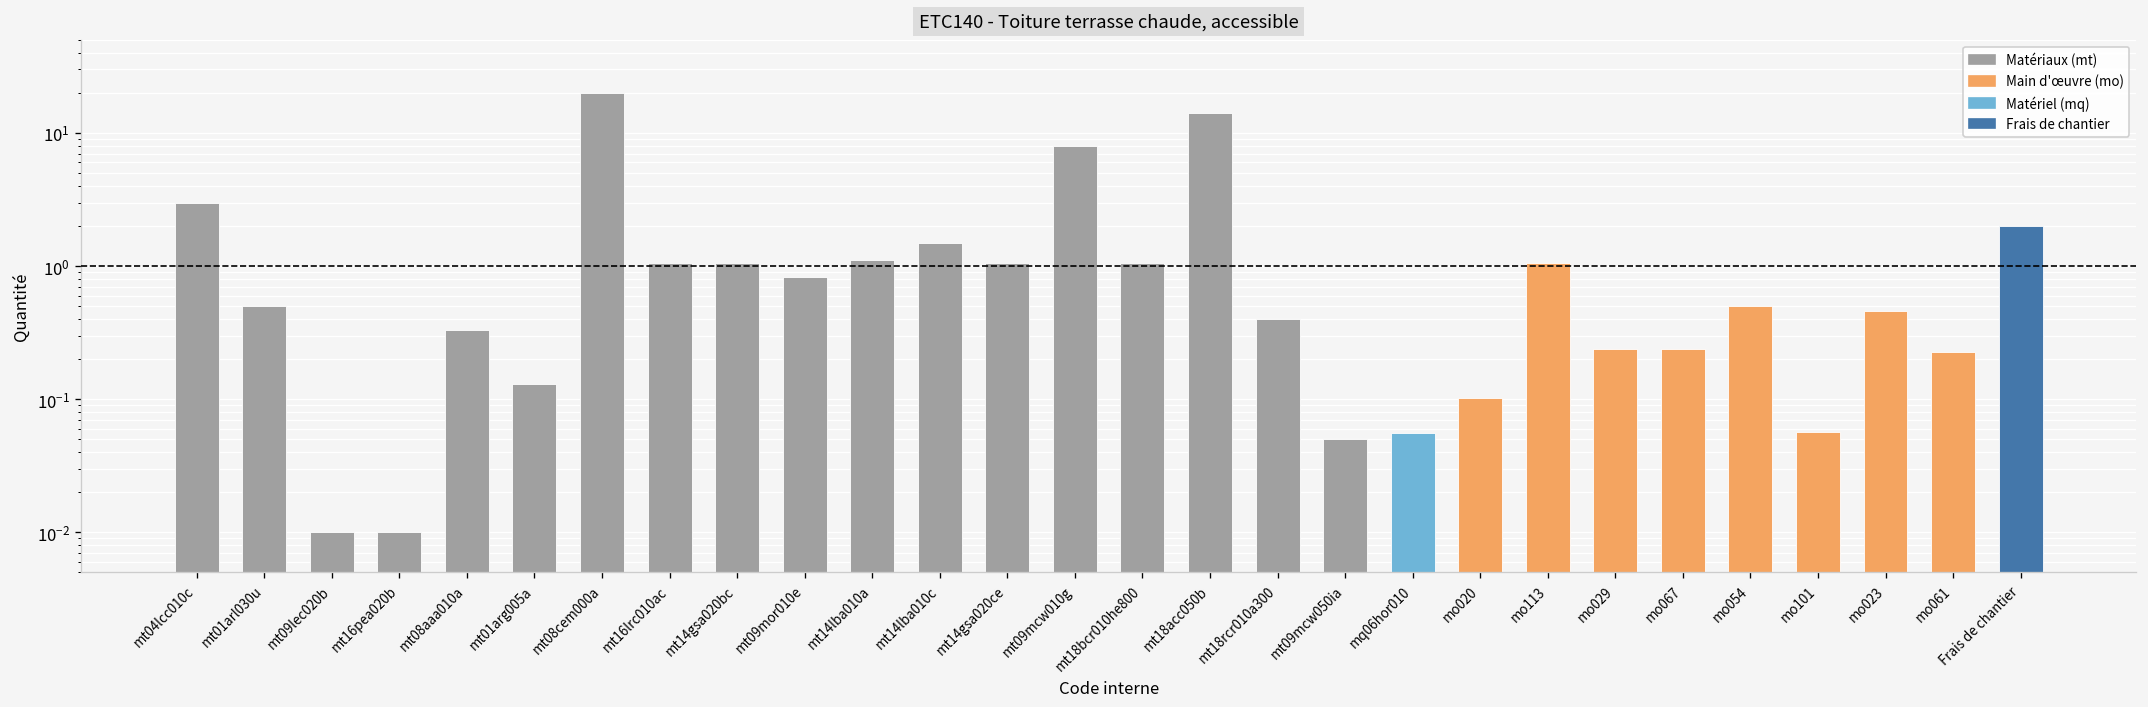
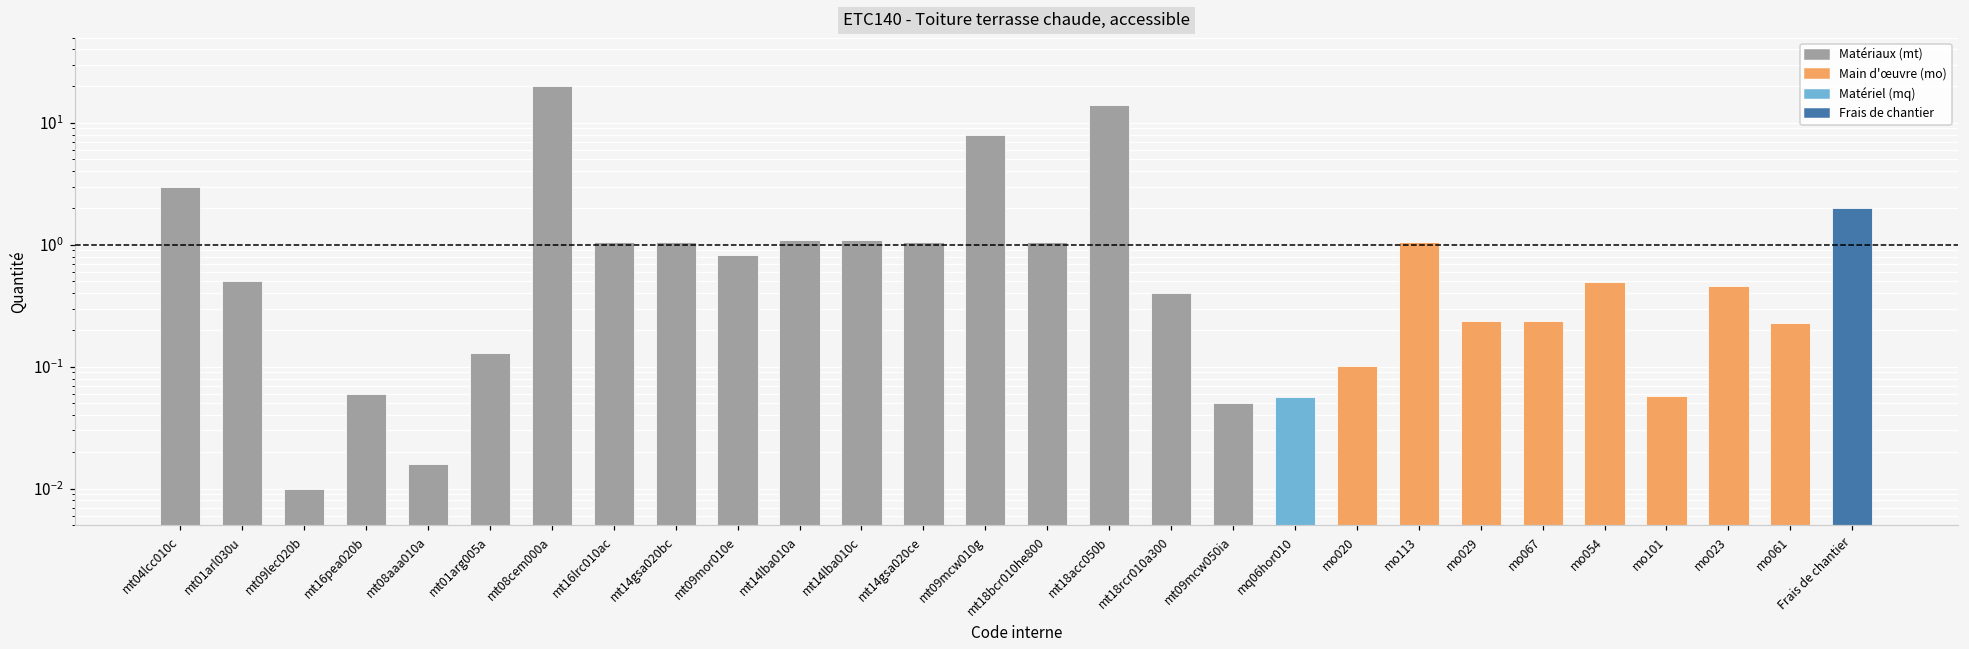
mt16pea020b: 0.01 -> 0.06
mt08aaa010a: 0.33 -> 0.016
mt14lba010c: 1.5 -> 1.1
